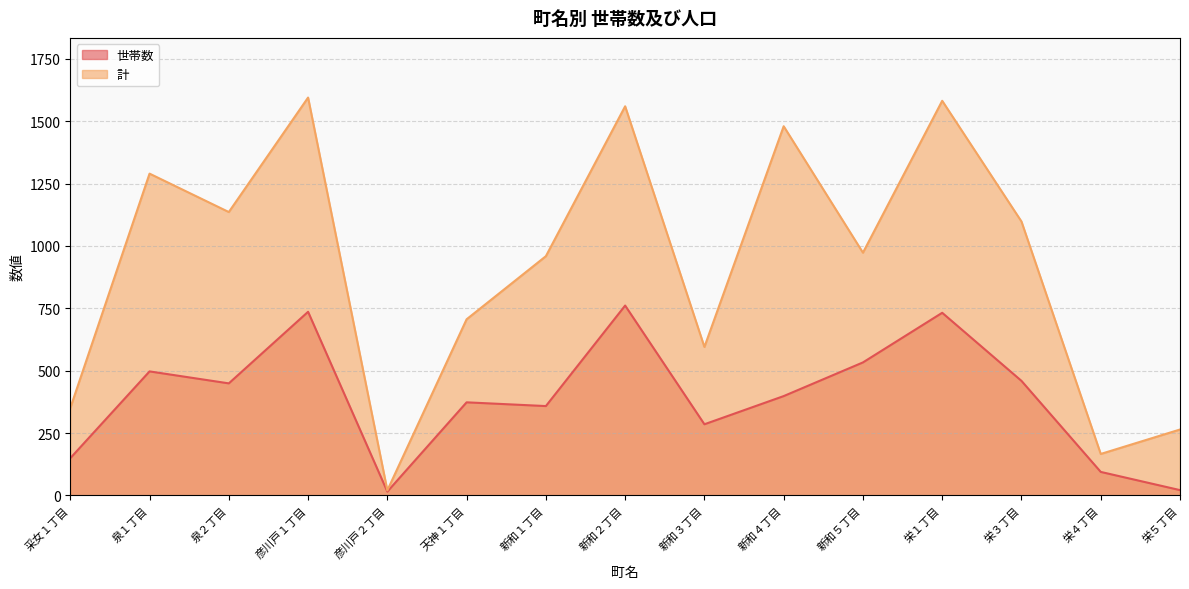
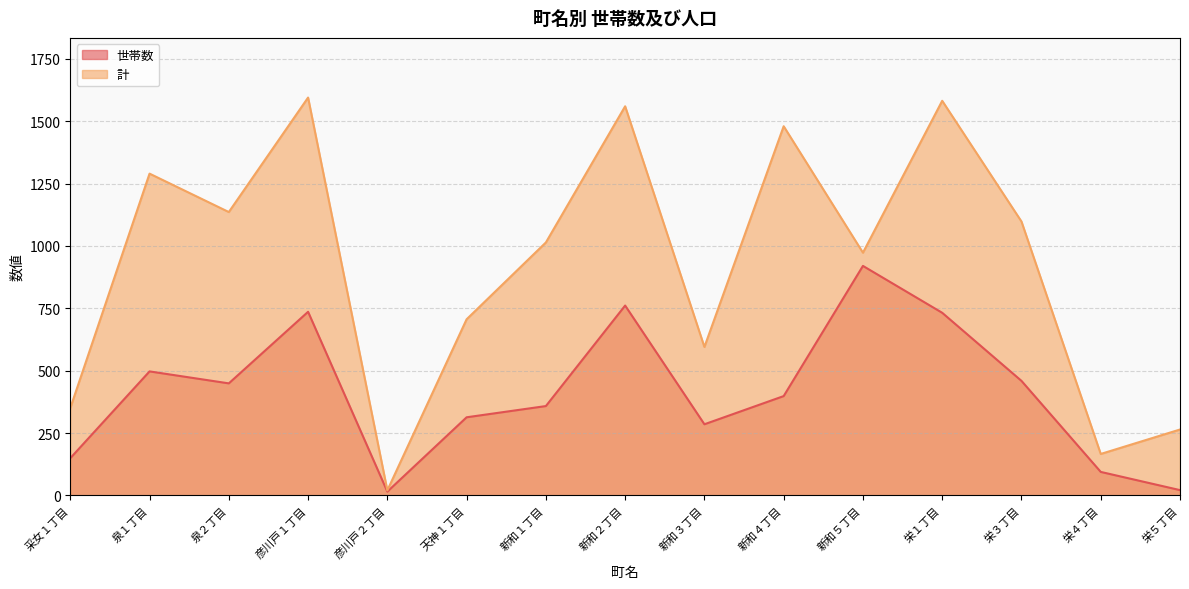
世帯数, 天神１丁目: 370 -> 310
計, 新和１丁目: 960 -> 1010
世帯数, 新和５丁目: 530 -> 920
